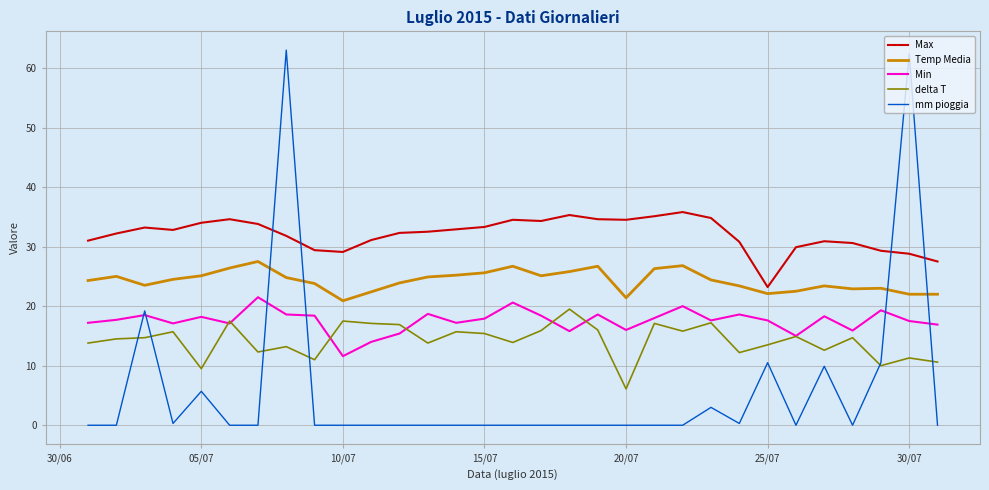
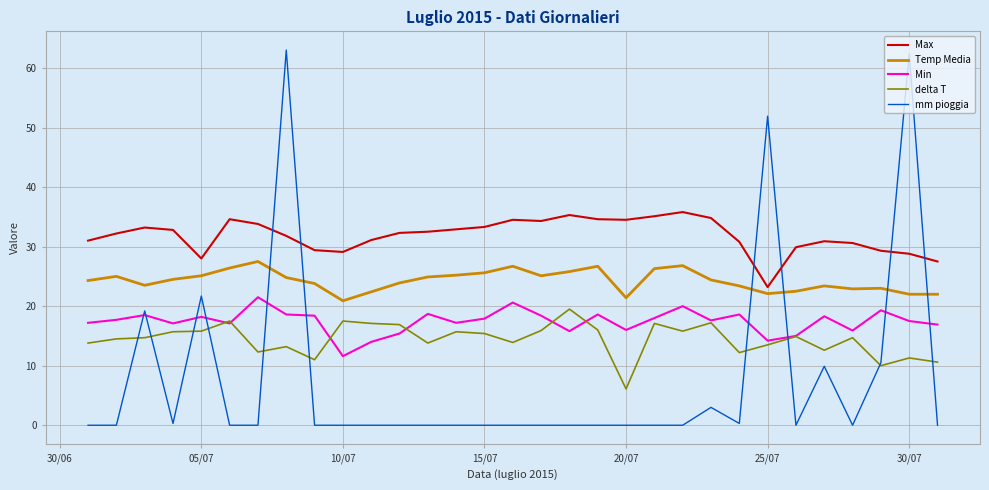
Max, 05/07: 34 -> 28
delta T, 05/07: 10 -> 16
mm pioggia, 05/07: 6 -> 22
Min, 25/07: 18 -> 14
mm pioggia, 25/07: 11 -> 52
